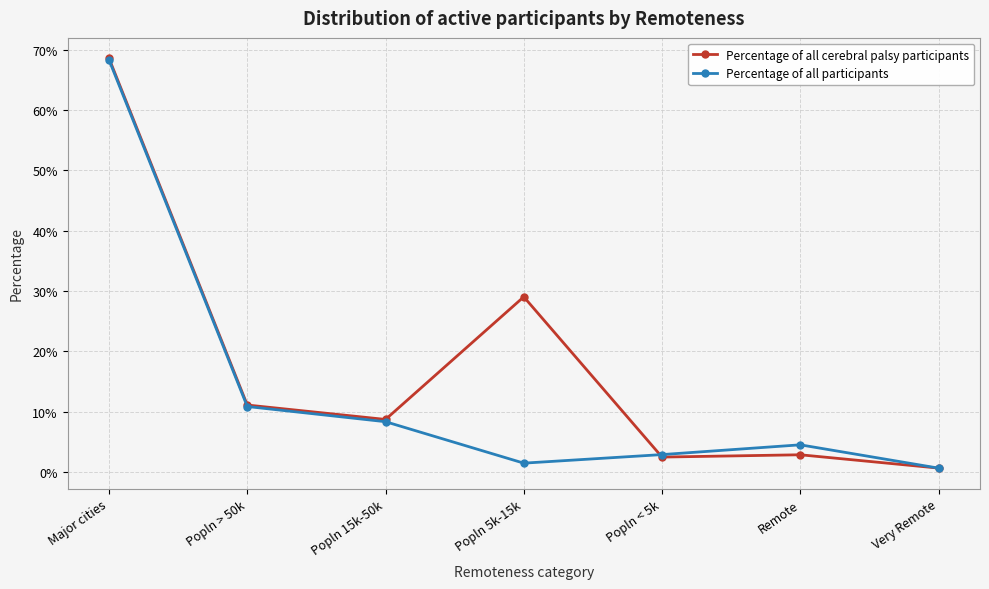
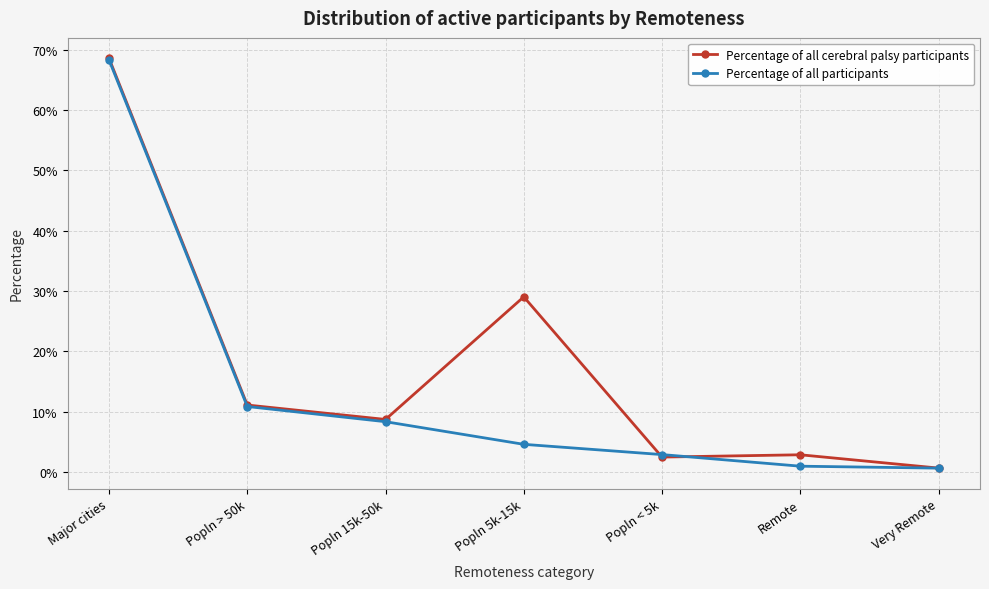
Percentage of all participants, Popln 5k-15k: 1% -> 5%
Percentage of all participants, Remote: 4% -> 1%
